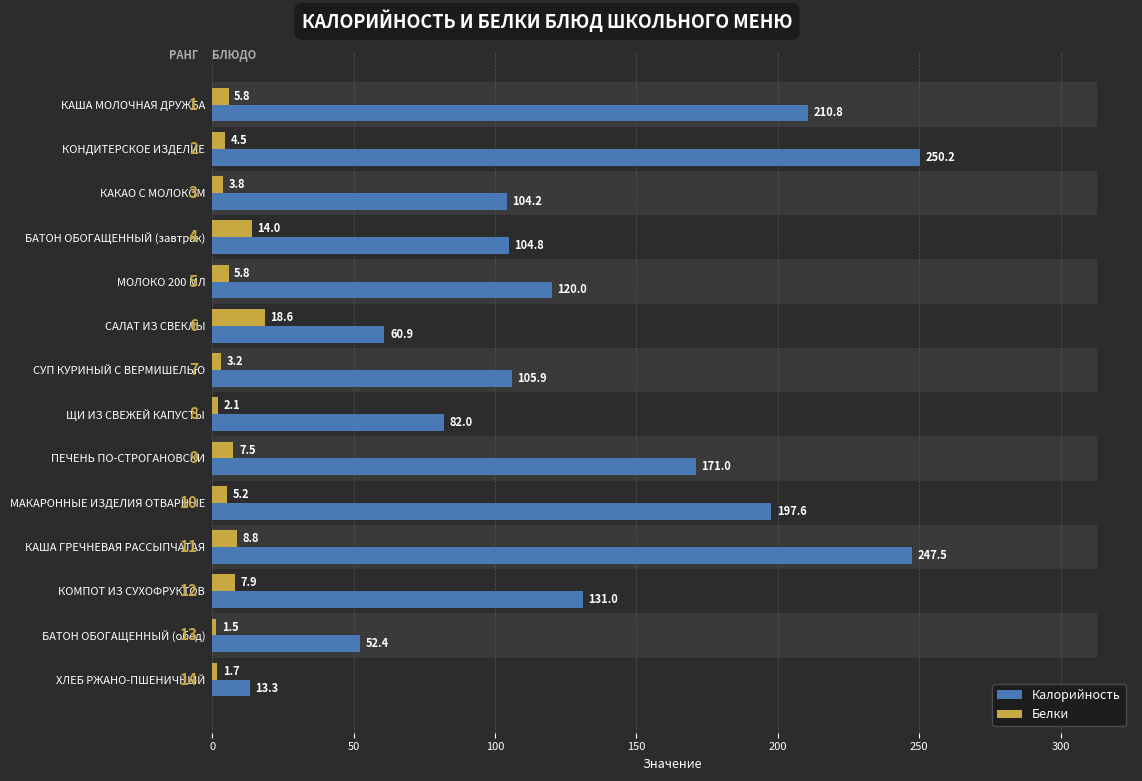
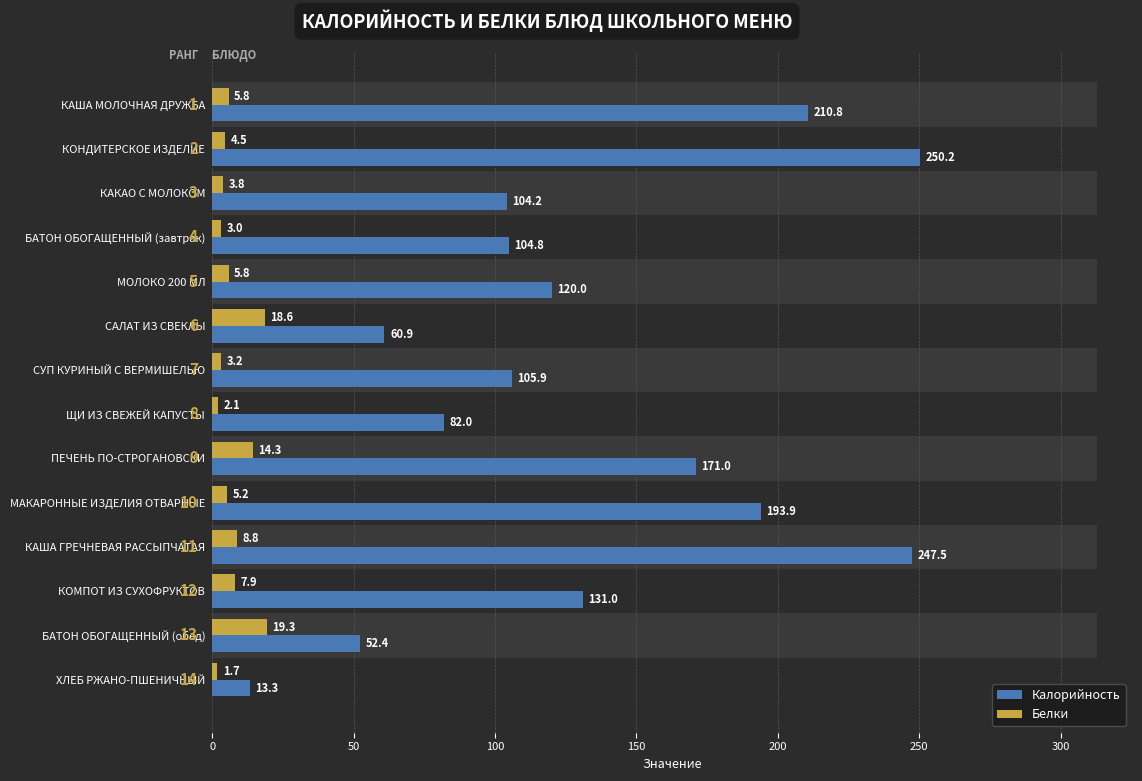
Белки, БАТОН ОБОГАЩЕННЫЙ (завтрак): 14.0 -> 3.0
Белки, ПЕЧЕНЬ ПО-СТРОГАНОВСКИ: 7.5 -> 14.3
Калорийность, МАКАРОННЫЕ ИЗДЕЛИЯ ОТВАРНЫЕ: 197.6 -> 193.9
Белки, БАТОН ОБОГАЩЕННЫЙ (обед): 1.5 -> 19.3
